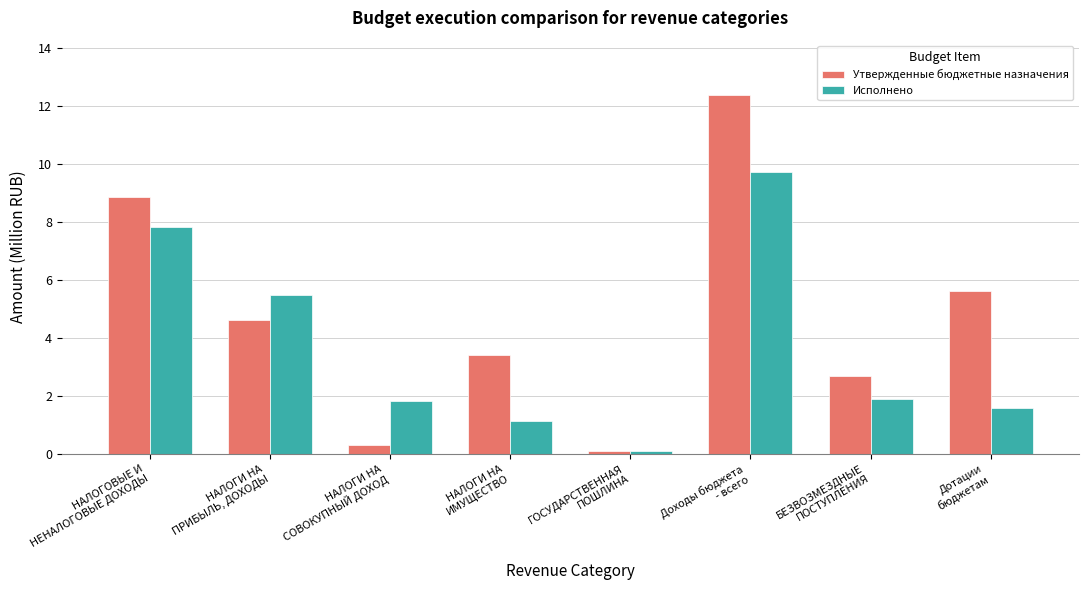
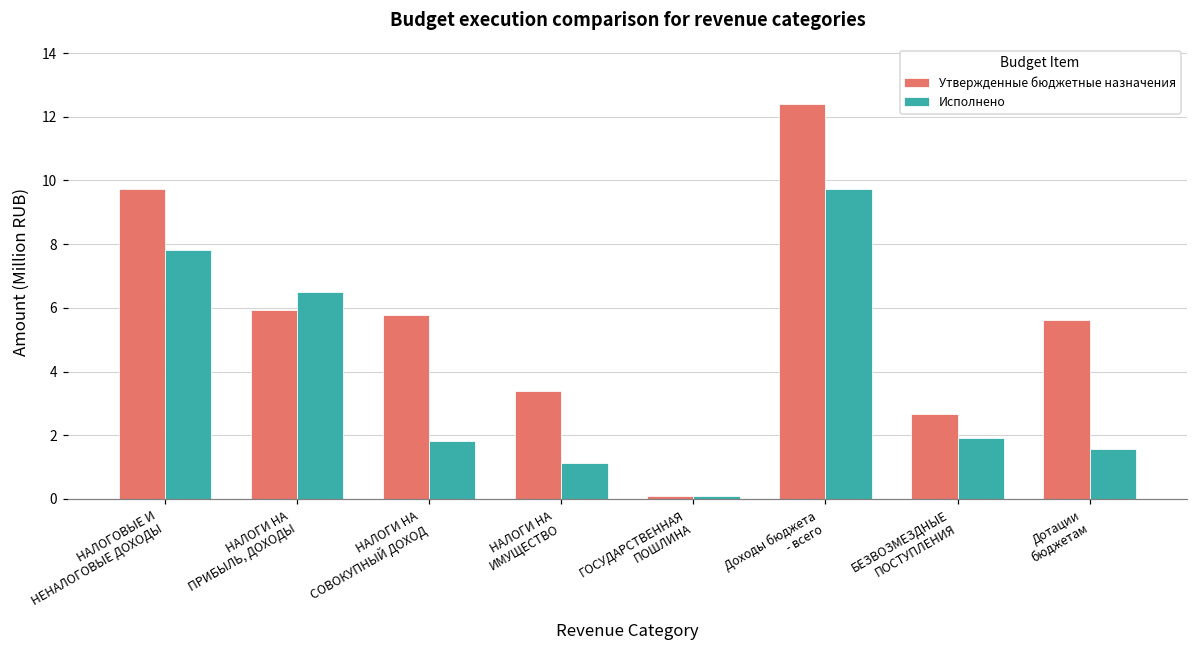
Утвержденные бюджетные назначения, НАЛОГОВЫЕ И НЕНАЛОГОВЫЕ ДОХОДЫ: 8.9 -> 9.7
Утвержденные бюджетные назначения, НАЛОГИ НА ПРИБЫЛЬ, ДОХОДЫ: 4.6 -> 5.9
Исполнено, НАЛОГИ НА ПРИБЫЛЬ, ДОХОДЫ: 5.5 -> 6.5
Утвержденные бюджетные назначения, НАЛОГИ НА СОВОКУПНЫЙ ДОХОД: 0.3 -> 5.8
